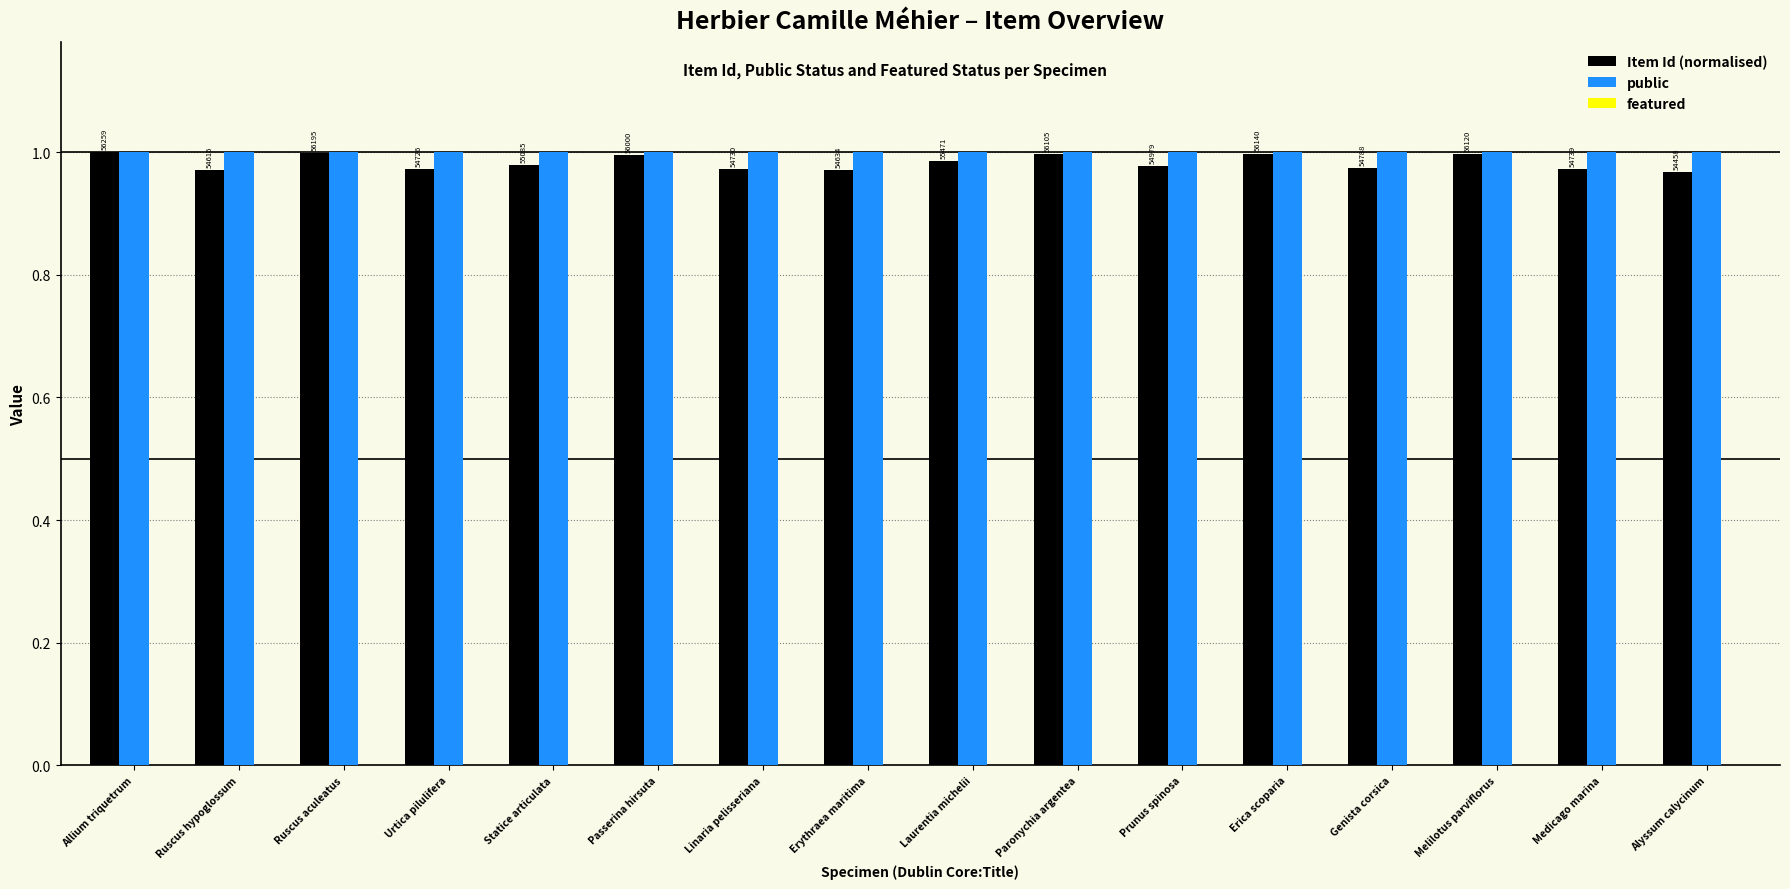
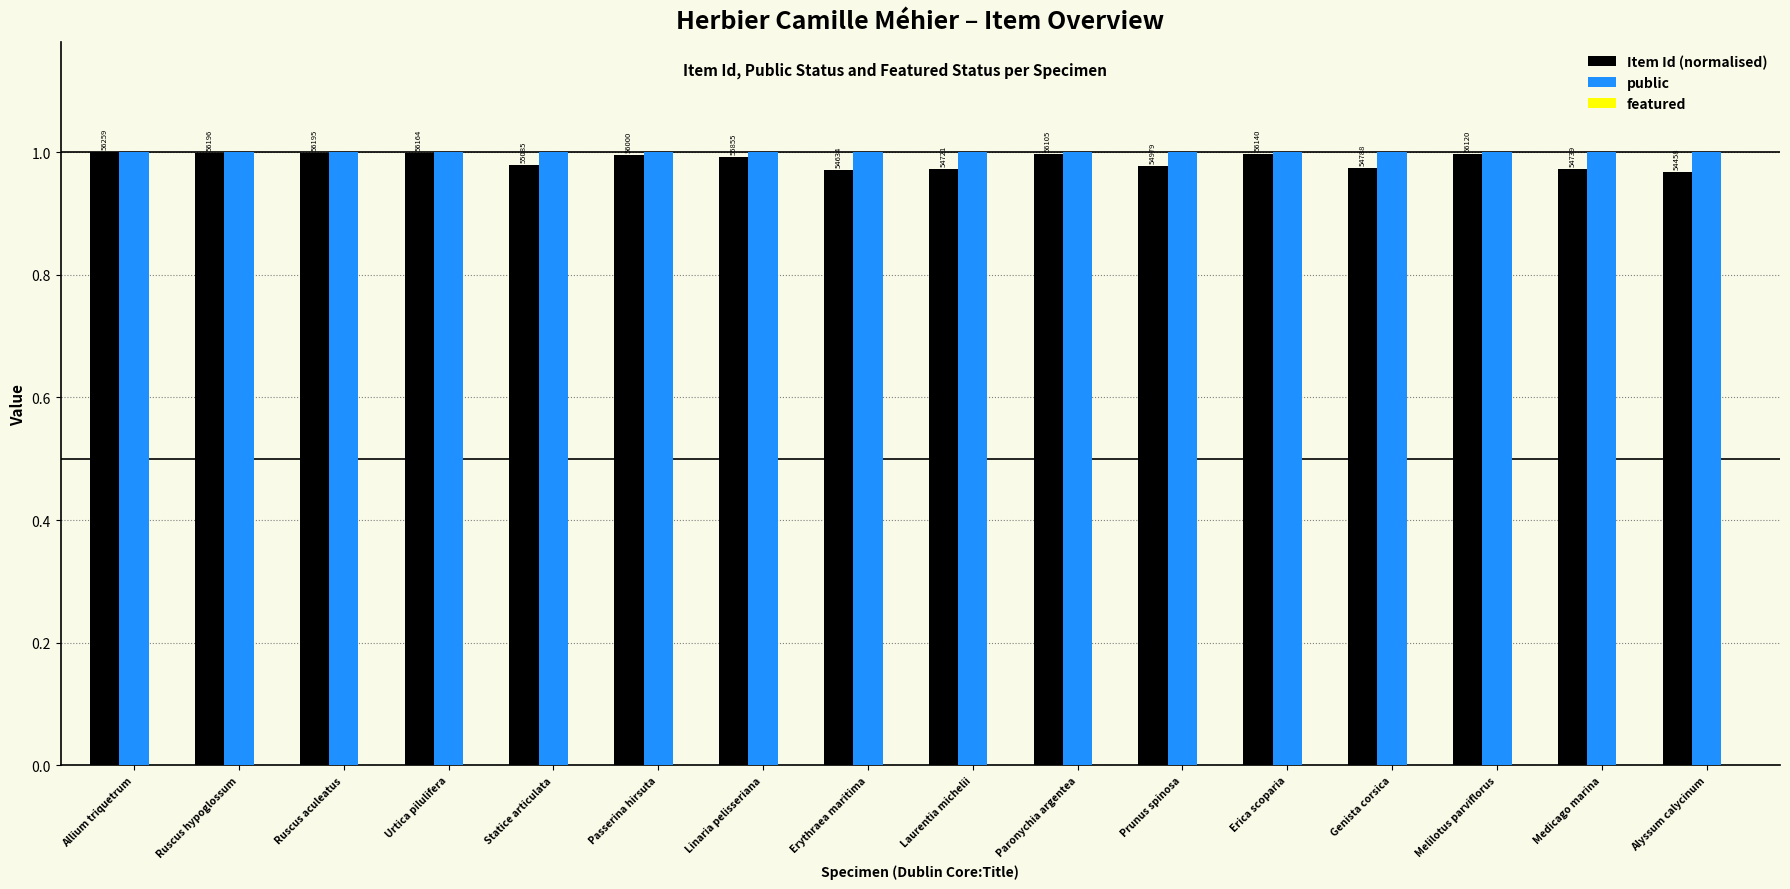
Item Id (normalised), Ruscus hypoglossum: 54616 -> 56196
Item Id (normalised), Urtica pilulifera: 54726 -> 56164
Item Id (normalised), Linaria pelisseriana: 54730 -> 55855
Item Id (normalised), Laurentia michelii: 55471 -> 54721
